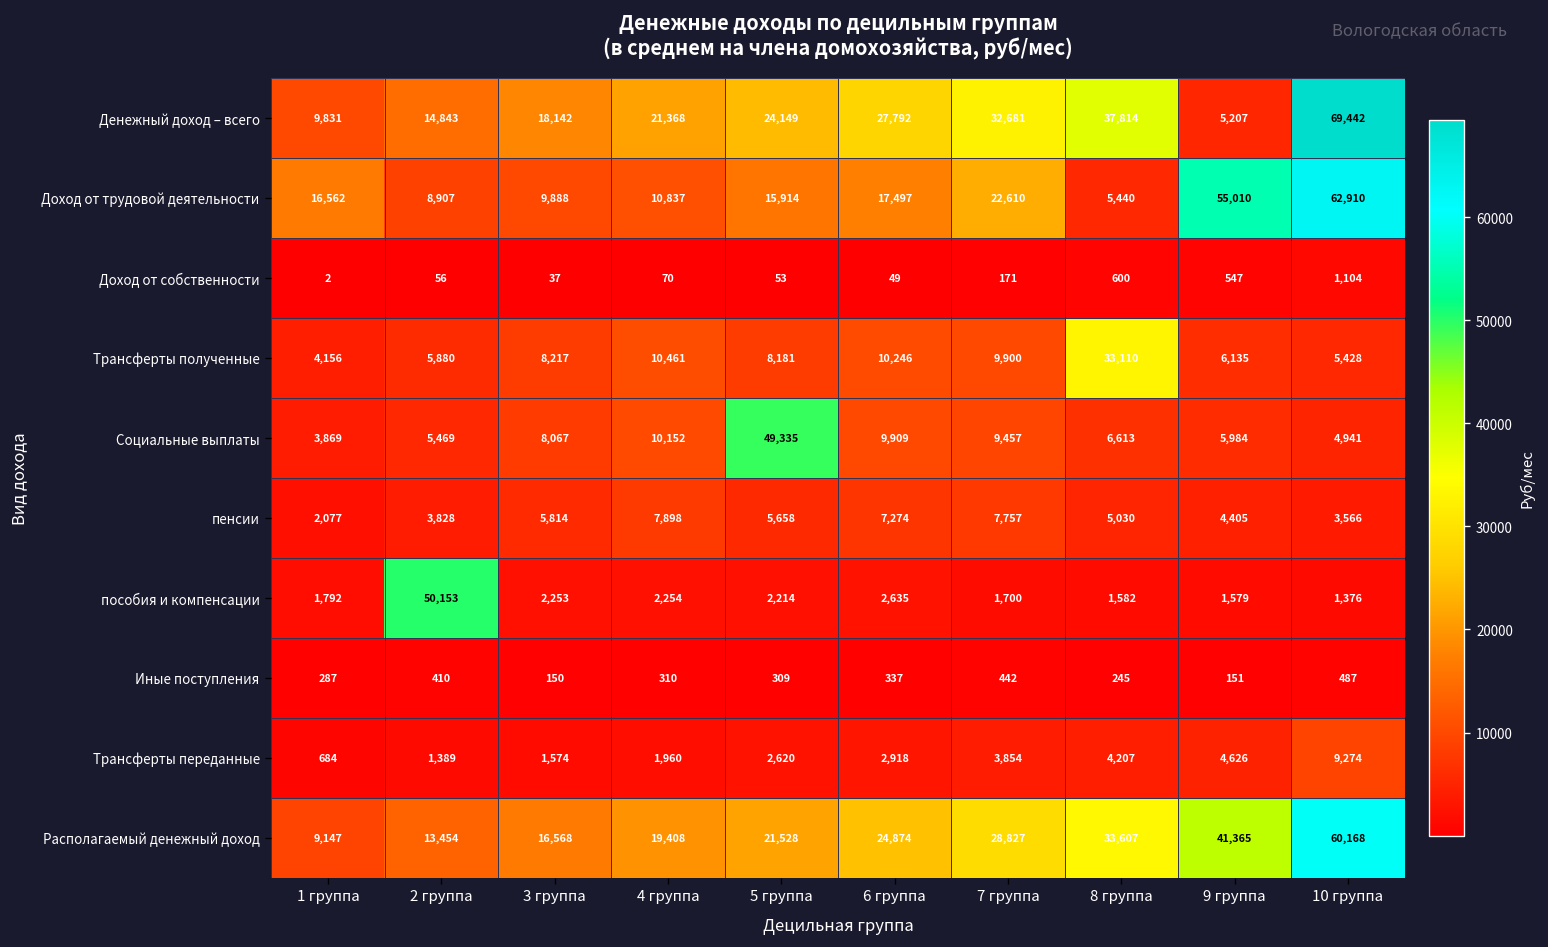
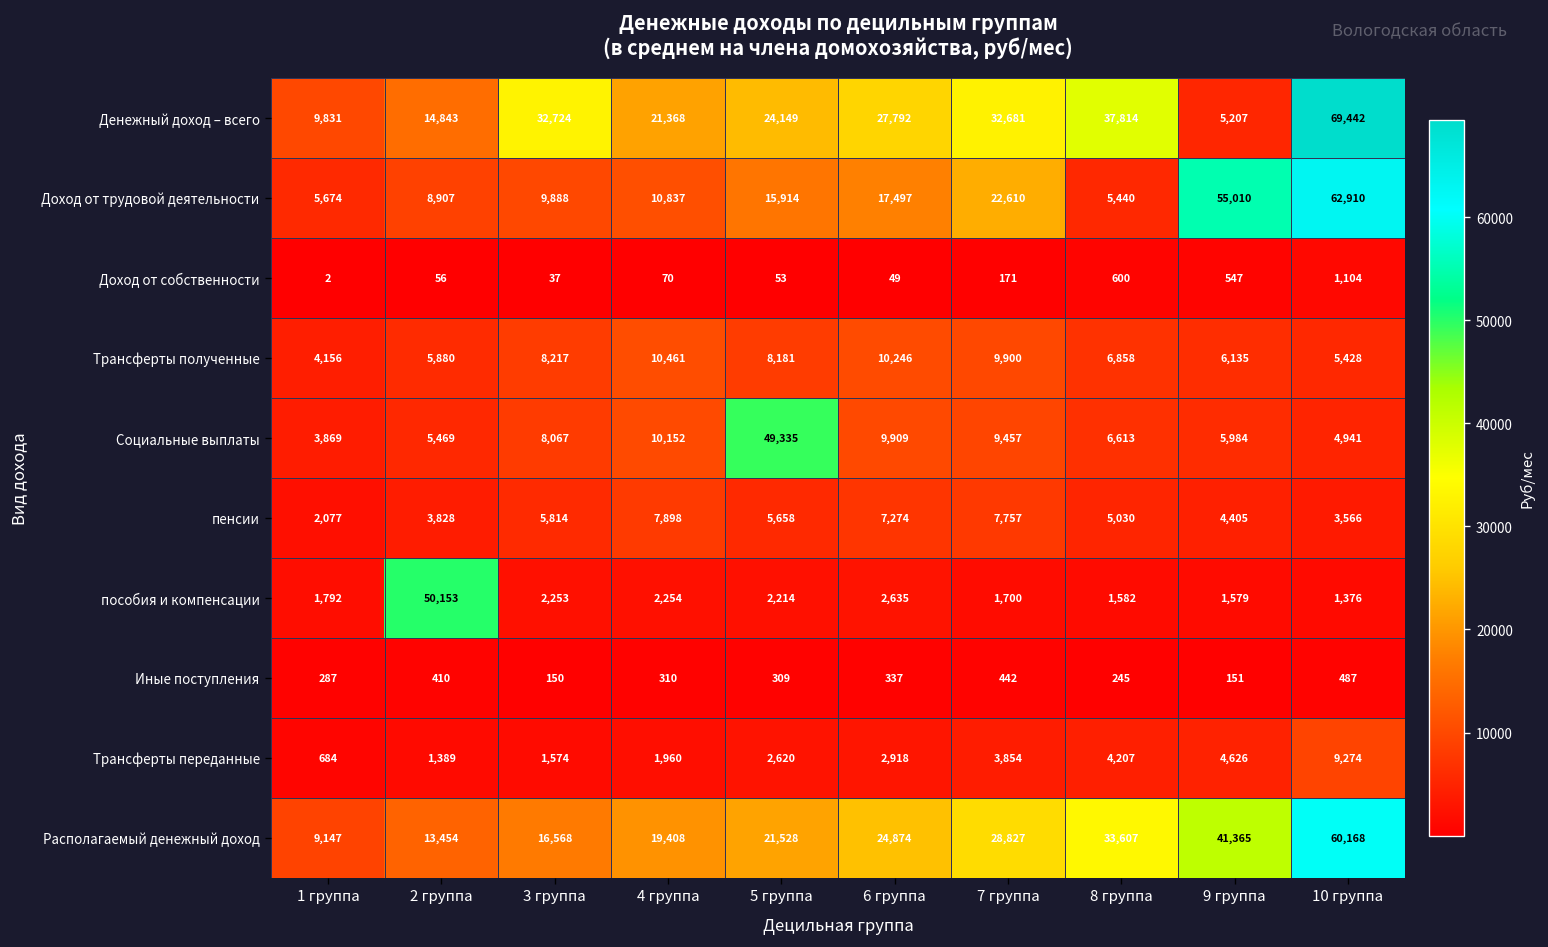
Денежный доход – всего, 3 группа: 18,142 -> 32,724
Доход от трудовой деятельности, 1 группа: 16,562 -> 5,674
Трансферты полученные, 8 группа: 33,110 -> 6,858
